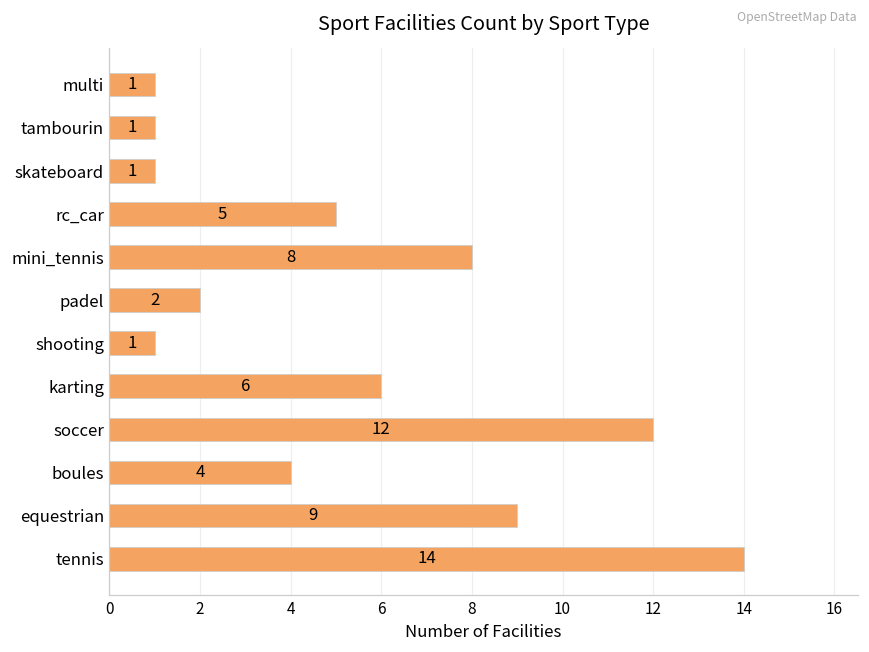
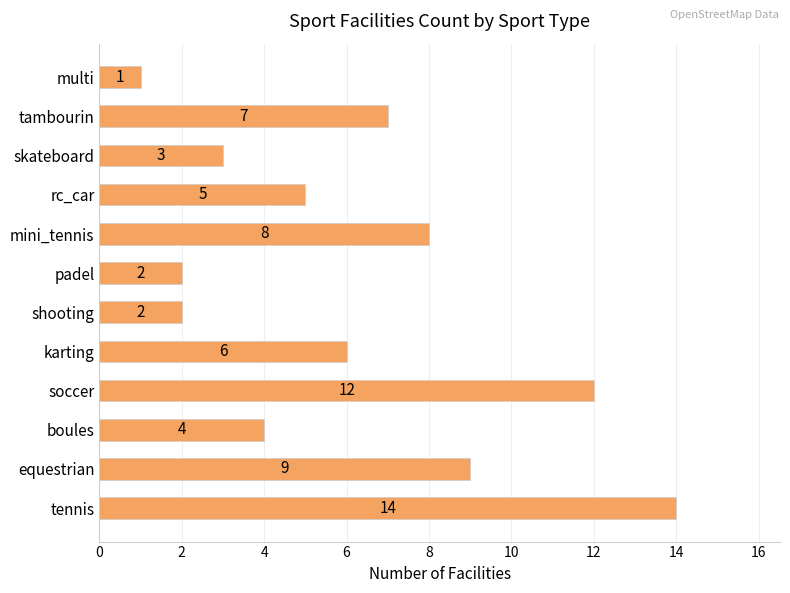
tambourin: 1 -> 7
skateboard: 1 -> 3
shooting: 1 -> 2
